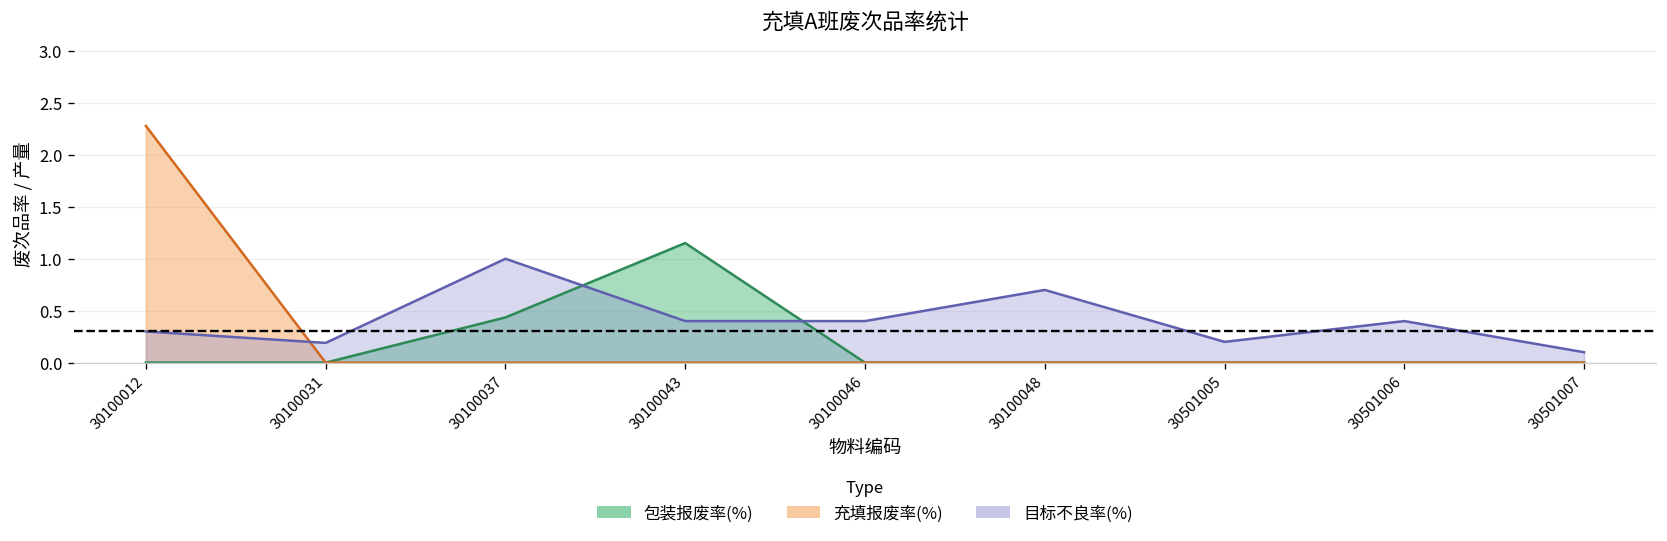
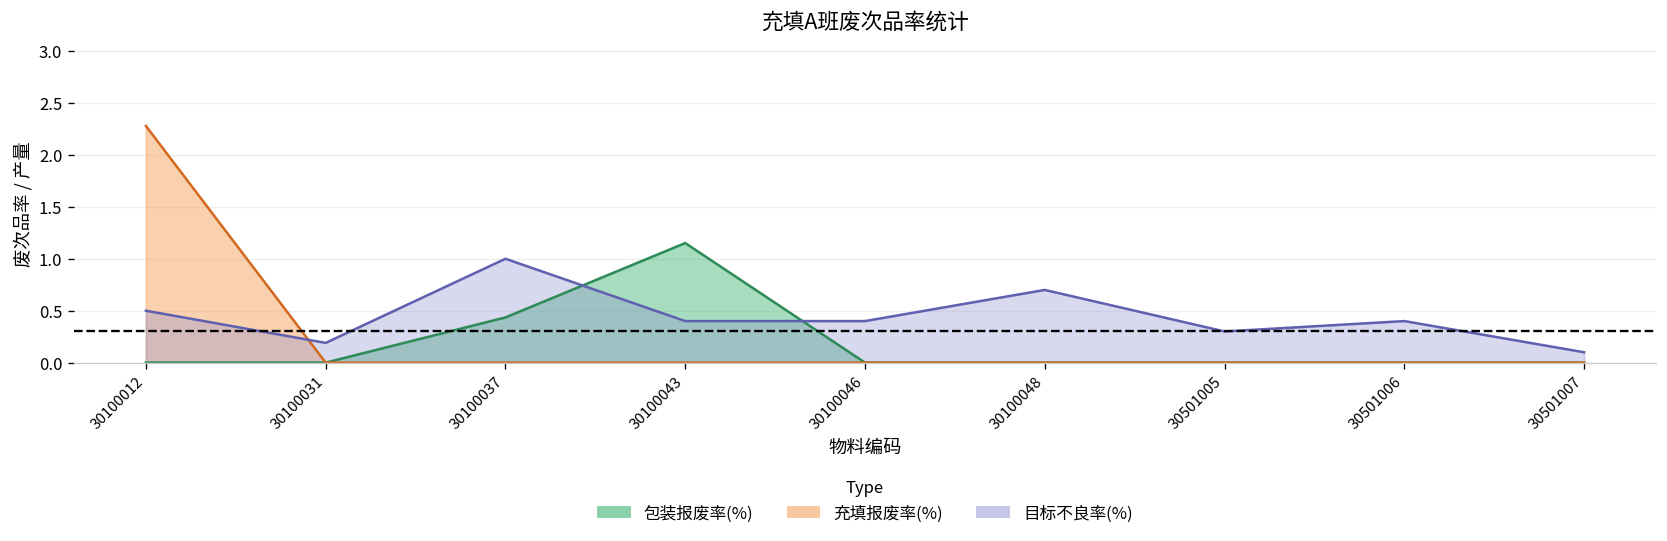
目标不良率(%), 30100012: 0.3 -> 0.5
目标不良率(%), 30501005: 0.2 -> 0.3
